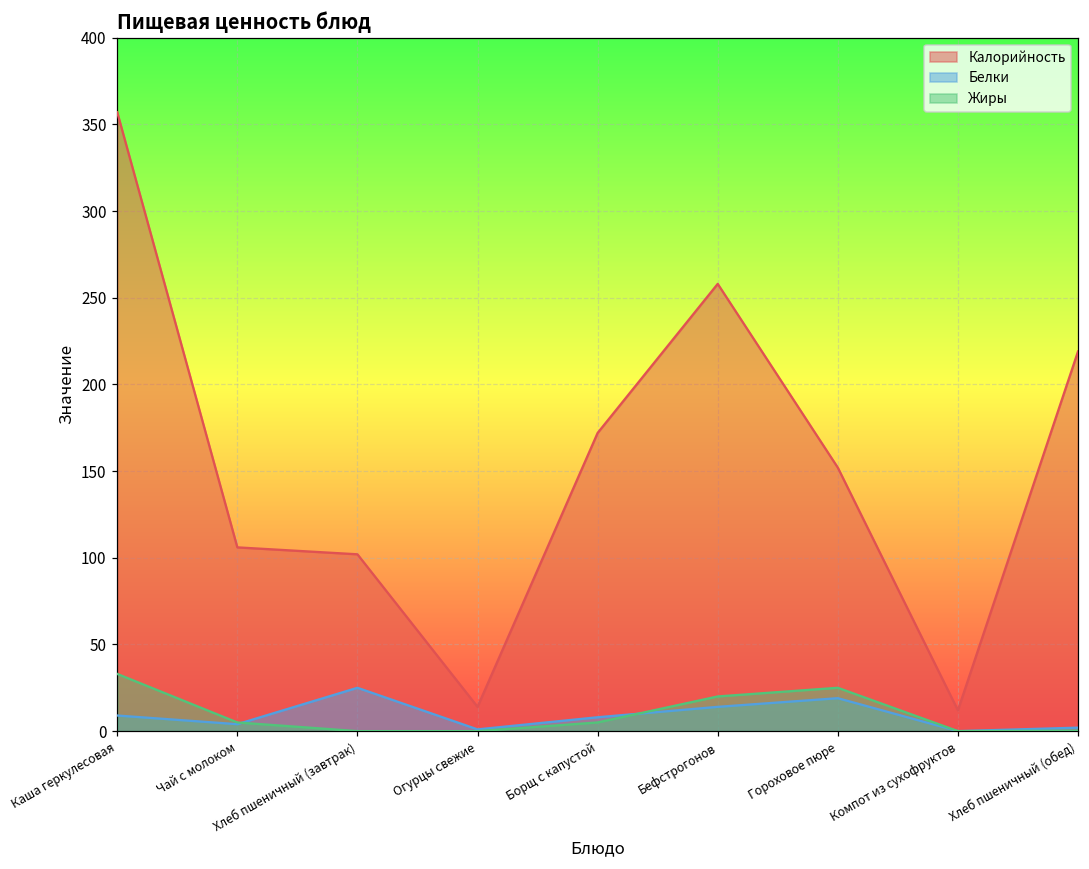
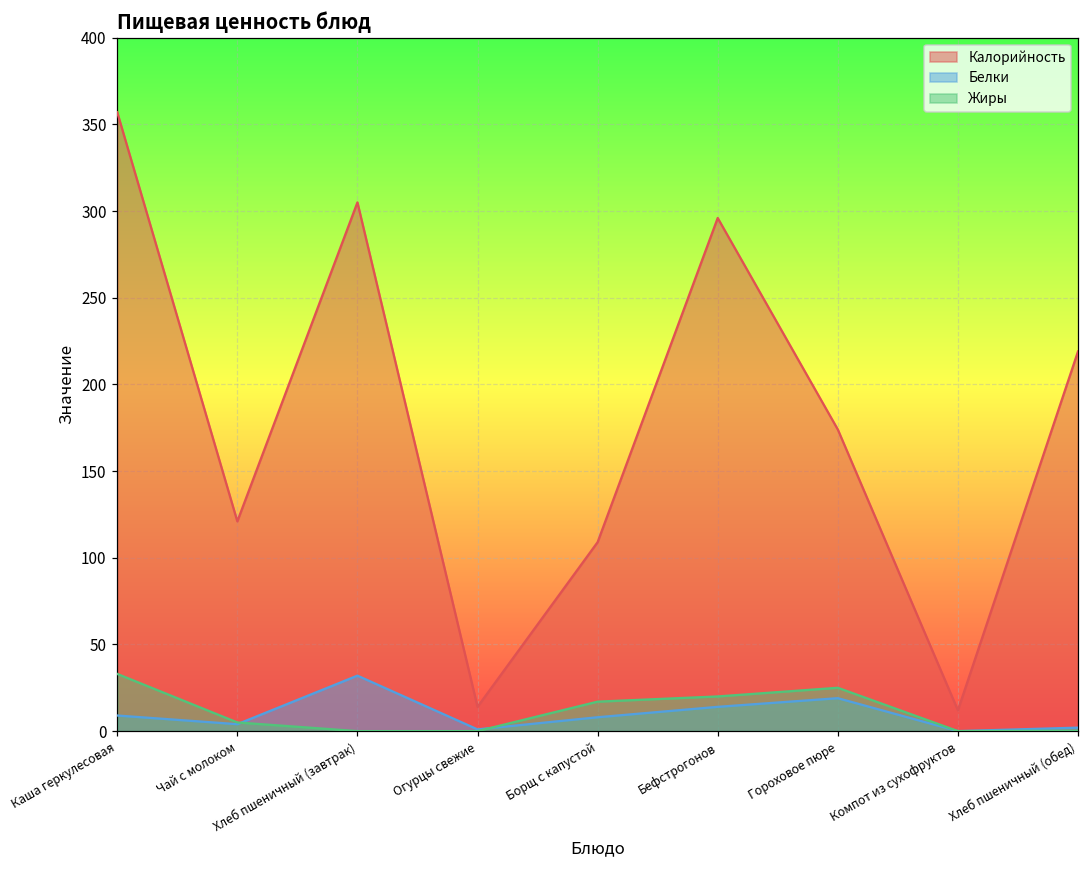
Калорийность, Чай с молоком: 106 -> 121
Калорийность, Хлеб пшеничный (завтрак): 102 -> 305
Белки, Хлеб пшеничный (завтрак): 25 -> 32
Калорийность, Борщ с капустой: 172 -> 109
Жиры, Борщ с капустой: 5 -> 17
Калорийность, Бефстрогонов: 258 -> 296
Калорийность, Гороховое пюре: 152 -> 174
